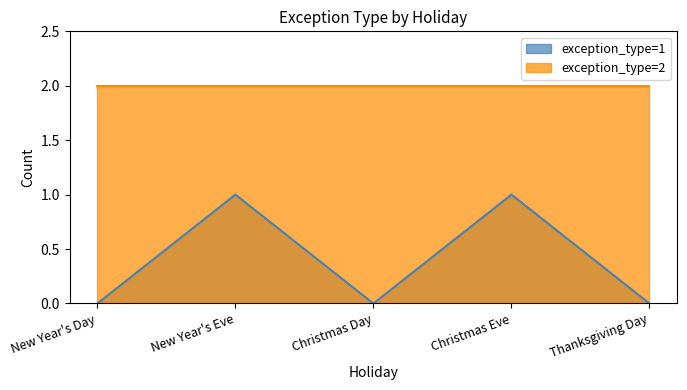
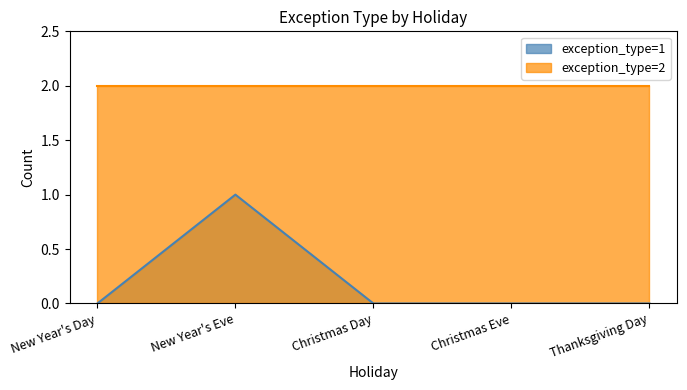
exception_type=1, Christmas Eve: 1 -> 0
